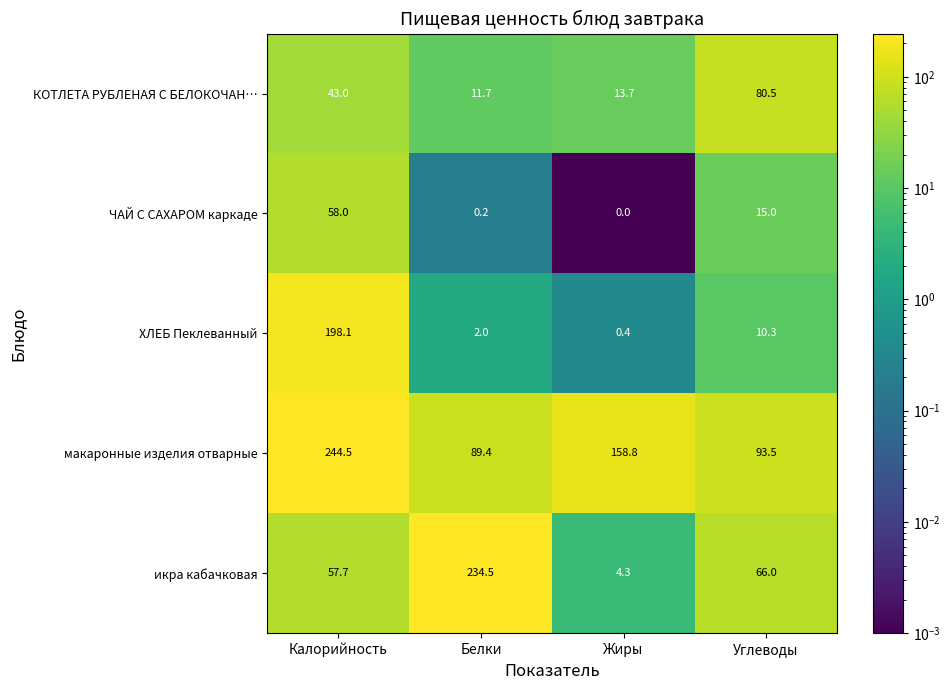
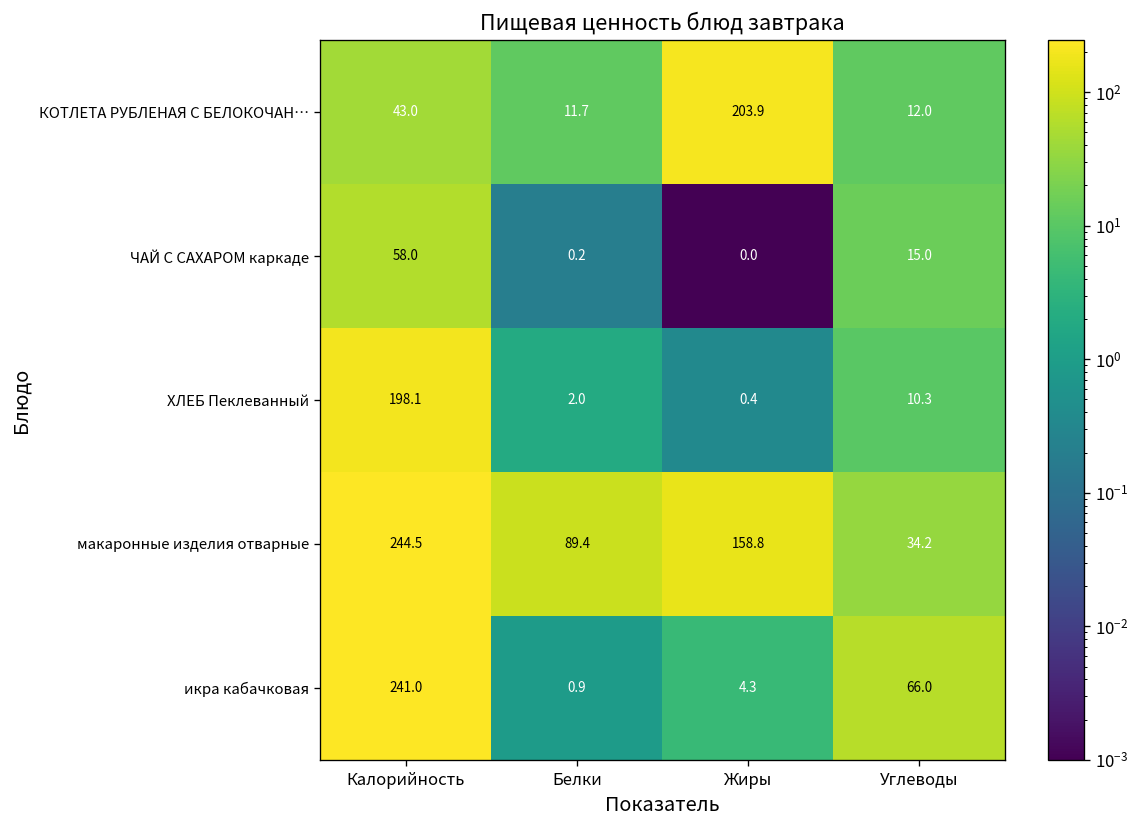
КОТЛЕТА РУБЛЕНАЯ С БЕЛОКОЧАН…, Жиры: 13.7 -> 203.9
КОТЛЕТА РУБЛЕНАЯ С БЕЛОКОЧАН…, Углеводы: 80.5 -> 12.0
макаронные изделия отварные, Углеводы: 93.5 -> 34.2
икра кабачковая, Калорийность: 57.7 -> 241.0
икра кабачковая, Белки: 234.5 -> 0.9
